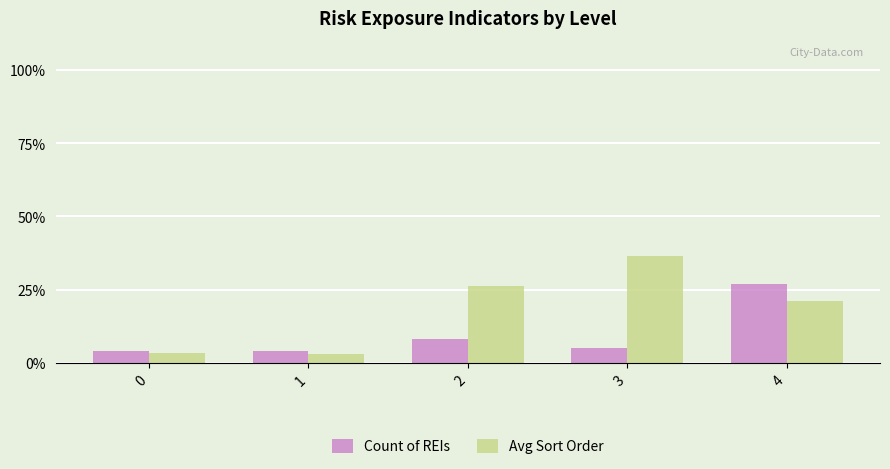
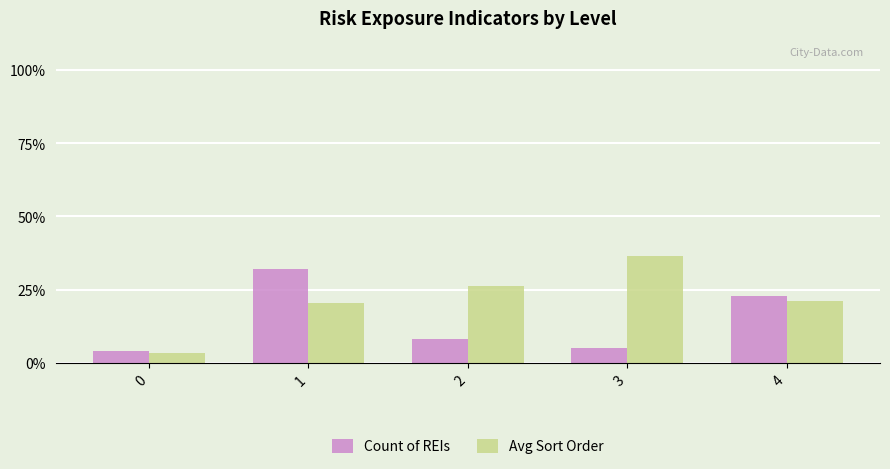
Count of REIs, 1: 4% -> 32%
Avg Sort Order, 1: 3% -> 20%
Count of REIs, 4: 27% -> 23%
